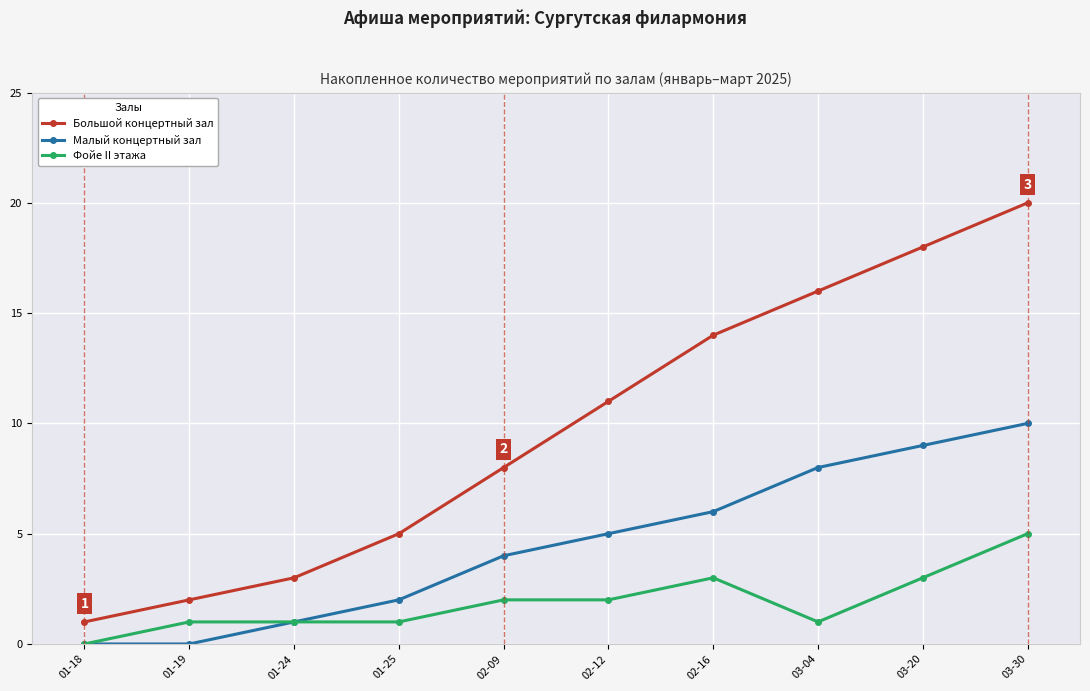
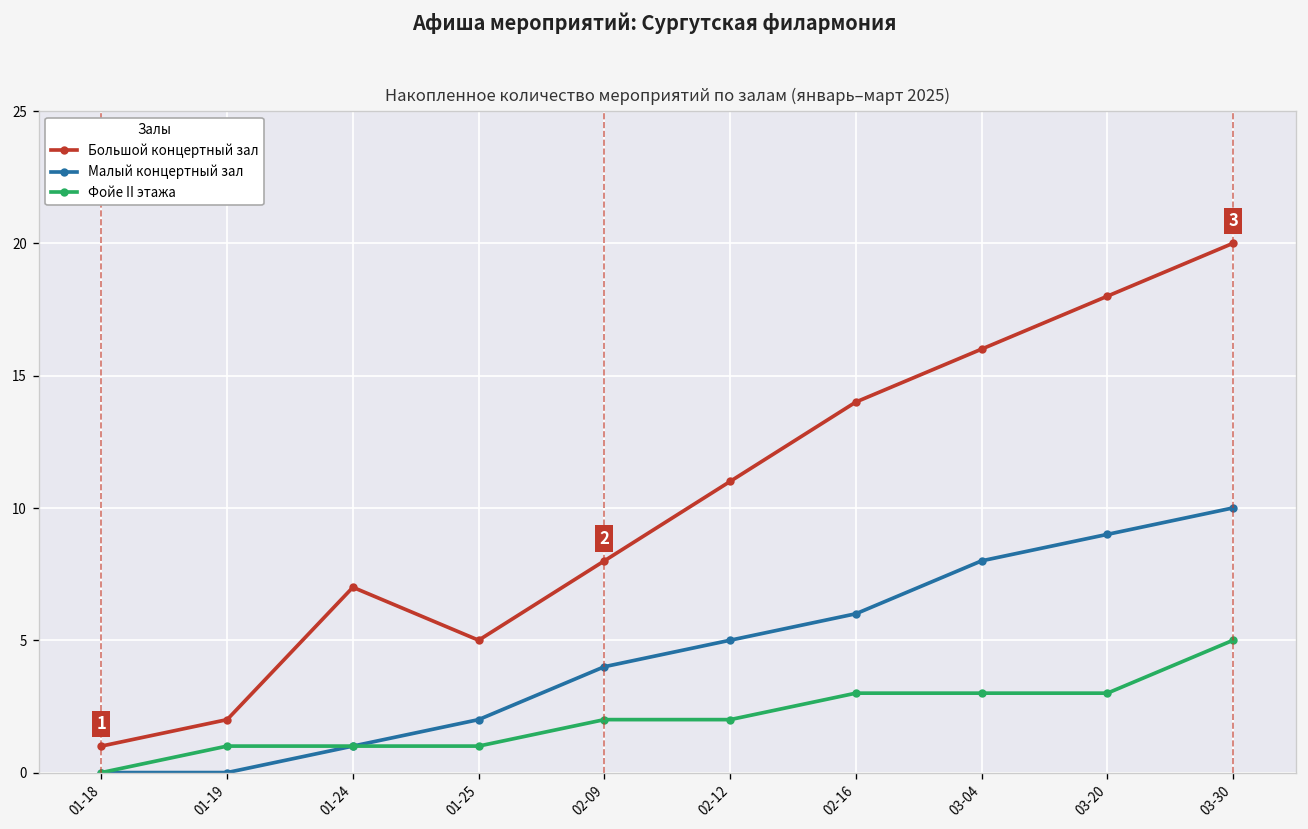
Большой концертный зал, 01-24: 3 -> 7
Фойе II этажа, 03-04: 1 -> 3
